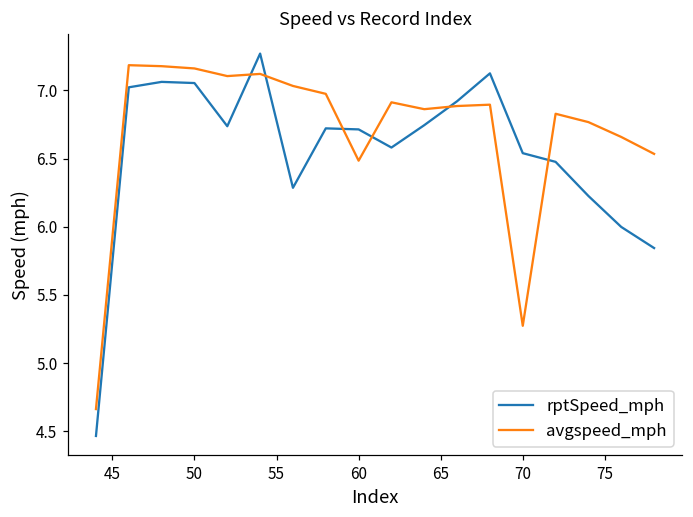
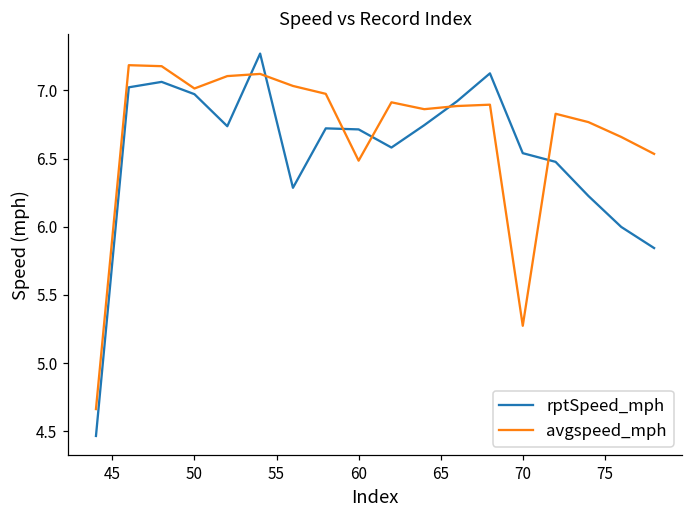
rptSpeed_mph, 50: 7.05 -> 6.97
avgspeed_mph, 50: 7.16 -> 7.01
